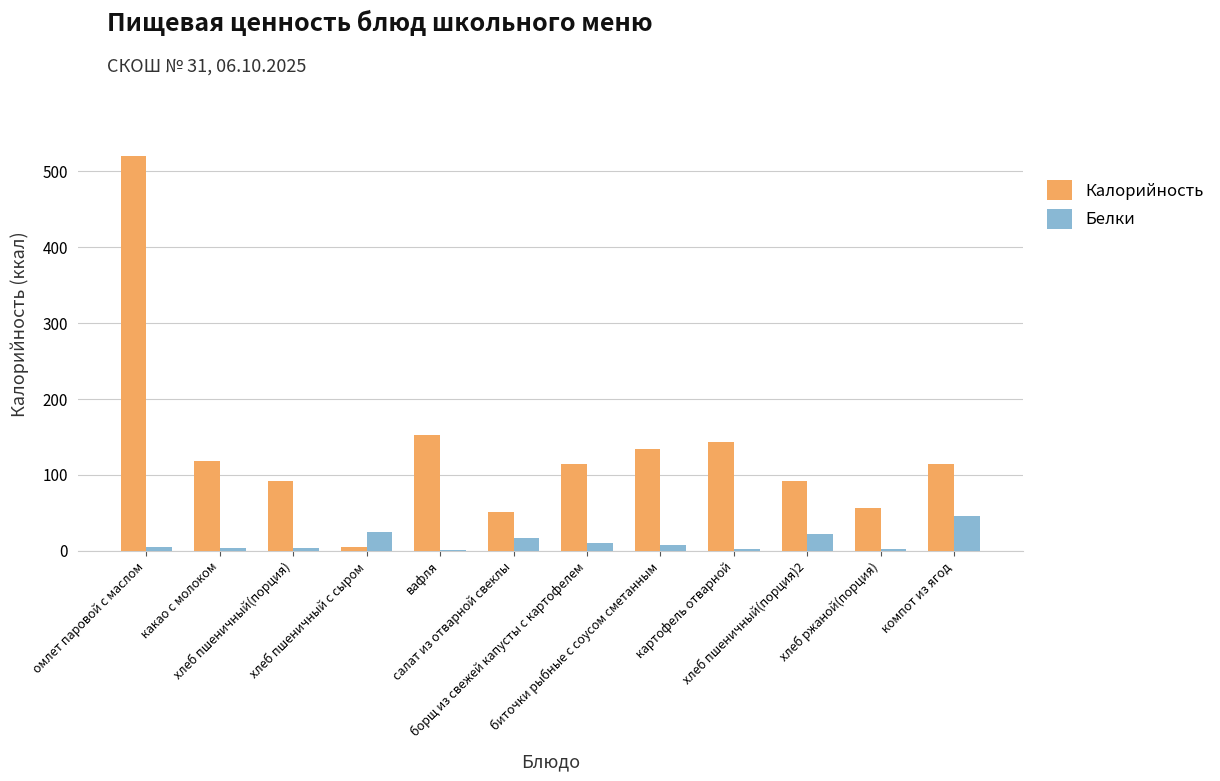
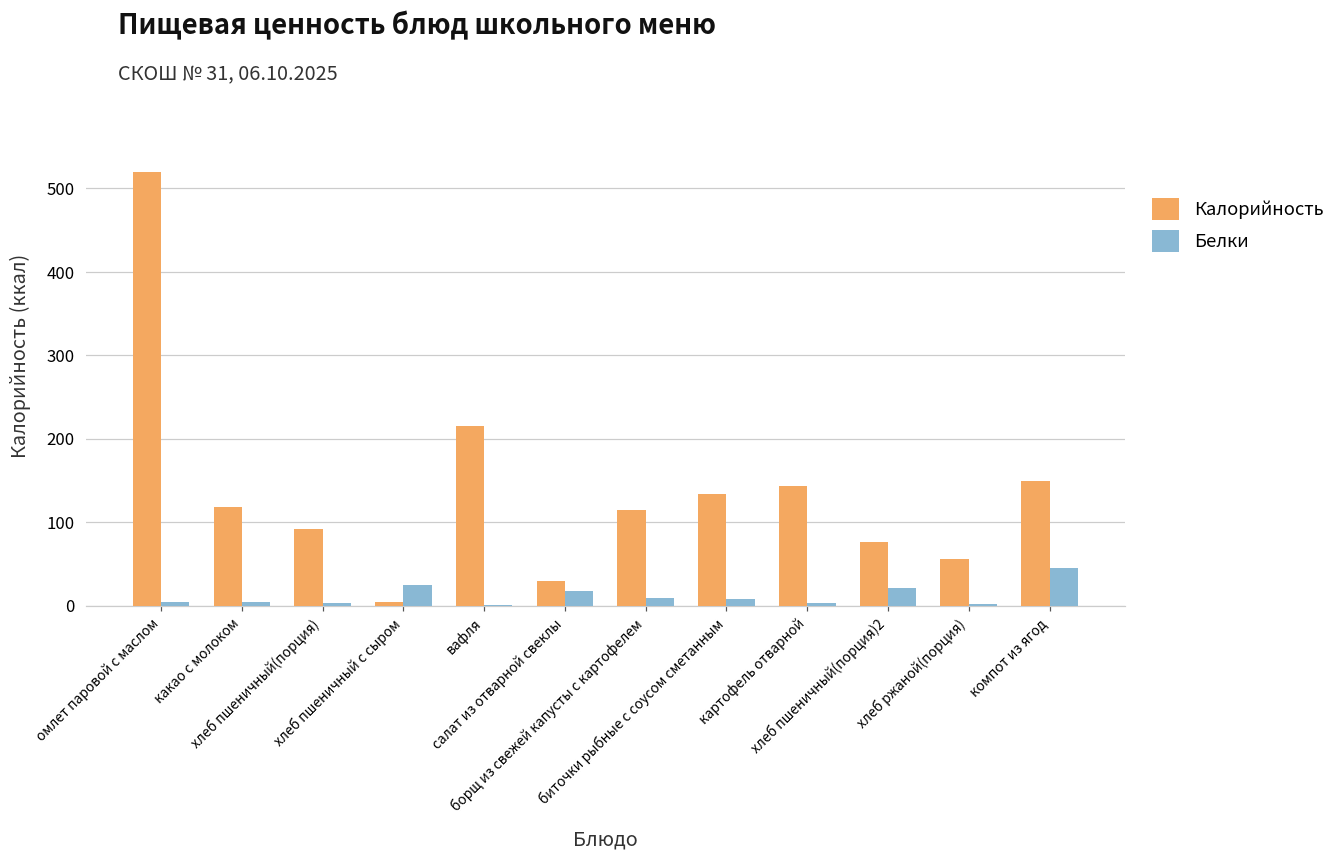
Калорийность, вафля: 150 -> 220
Калорийность, салат из отварной свеклы: 50 -> 30
Калорийность, хлеб пшеничный(порция)2: 90 -> 80
Калорийность, компот из ягод: 110 -> 150
